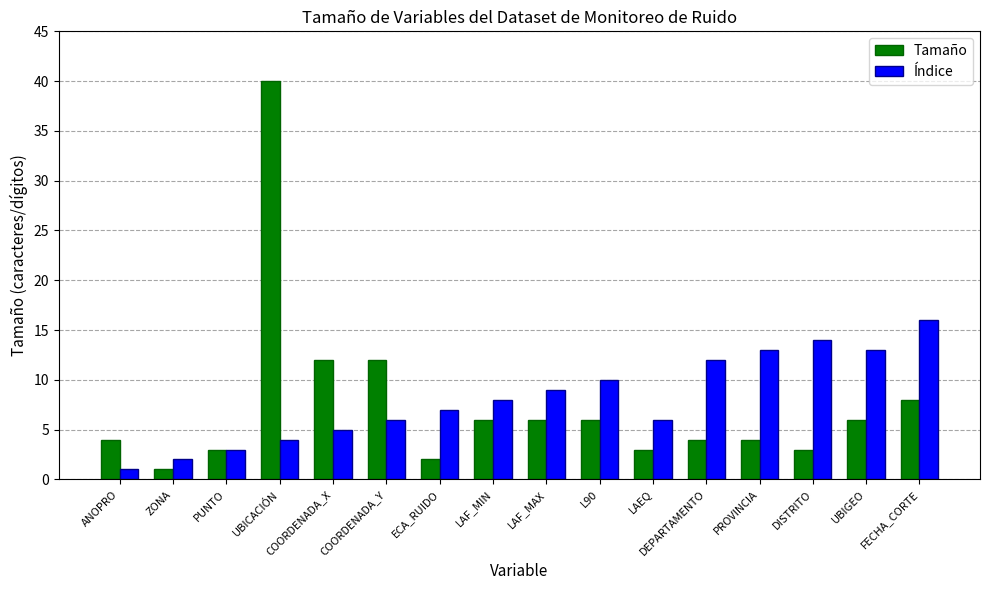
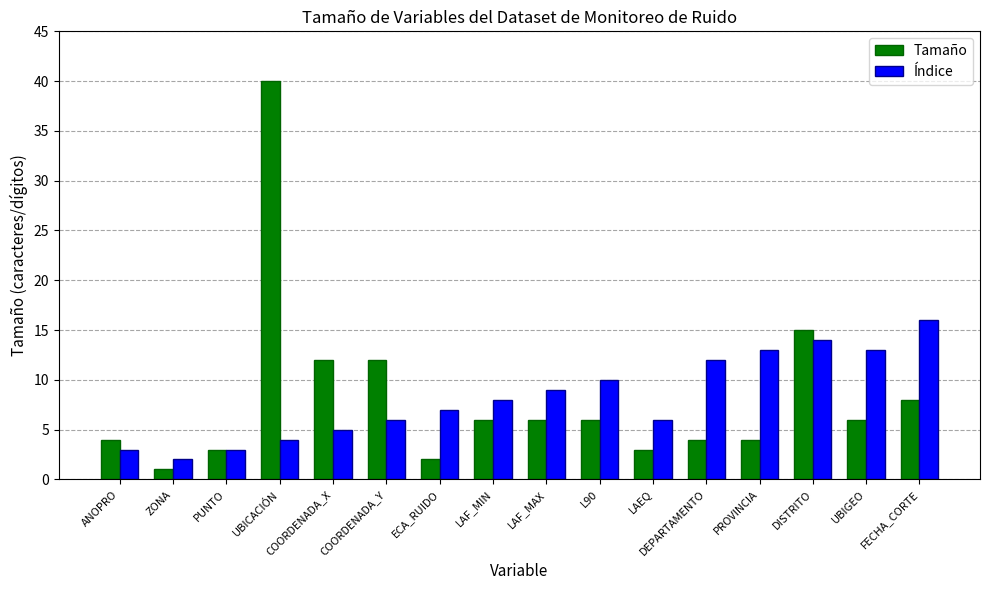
Índice, ANOPRO: 1 -> 3
Tamaño, DISTRITO: 3 -> 15
